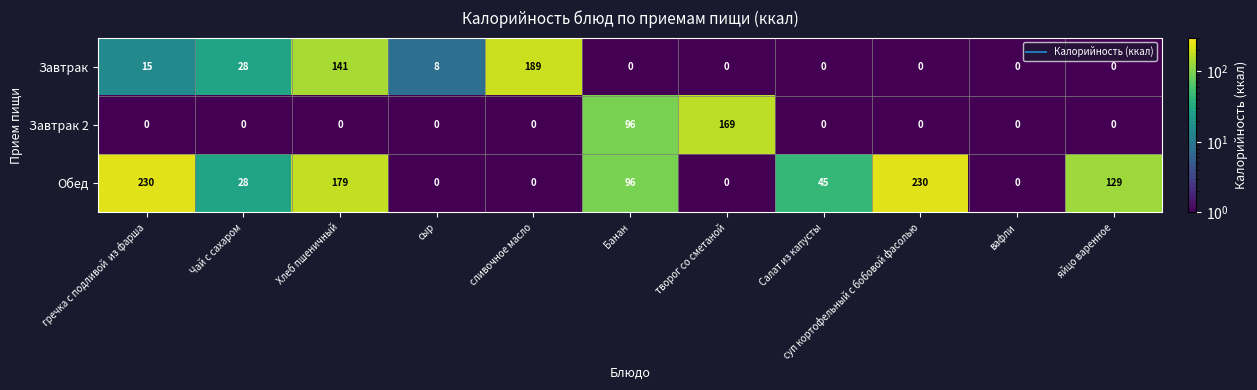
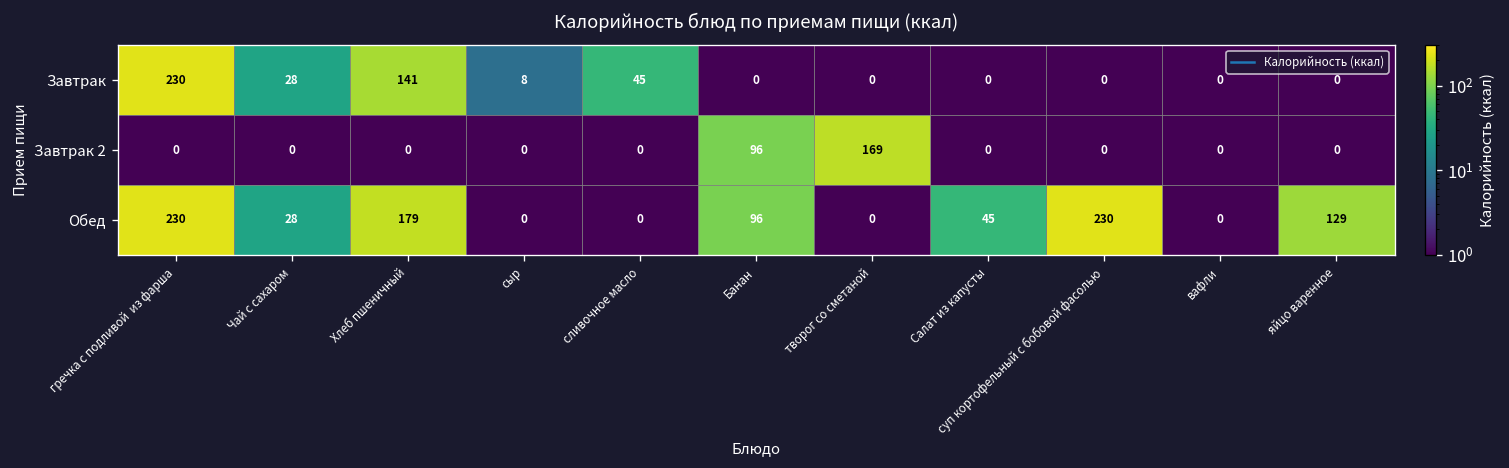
Завтрак, гречка с подливой из фарша: 15 -> 230
Завтрак, сливочное масло: 189 -> 45
